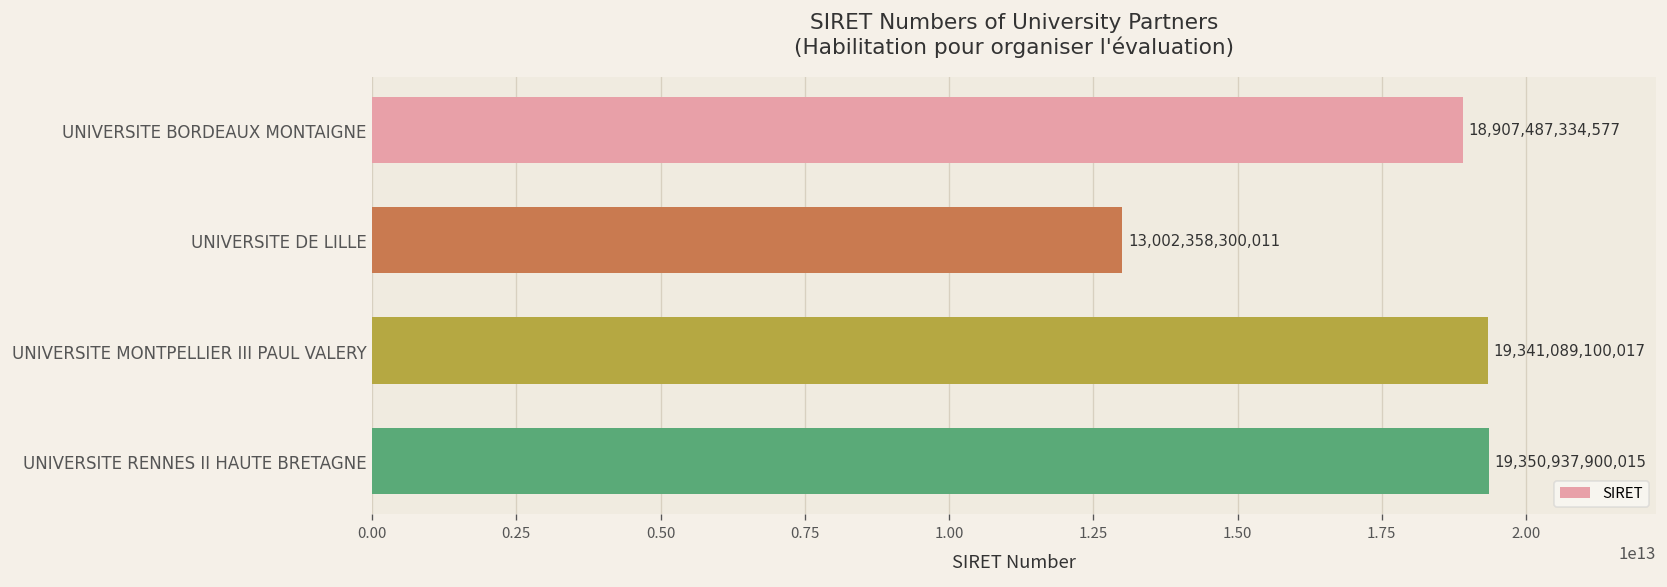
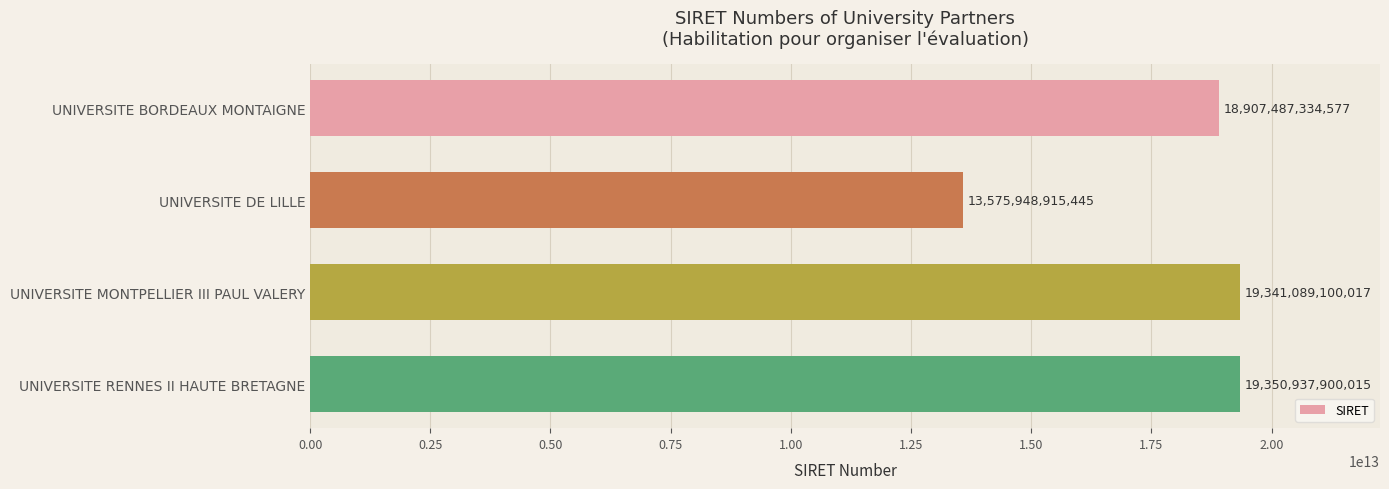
UNIVERSITE DE LILLE: 13,002,358,300,011 -> 13,575,948,915,445
